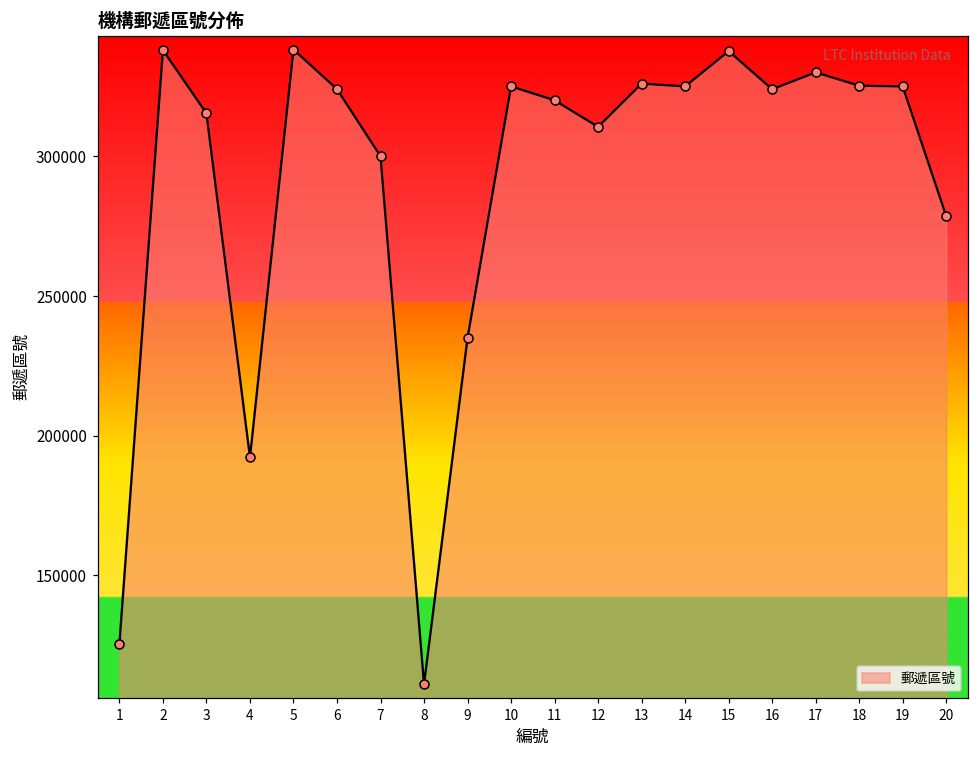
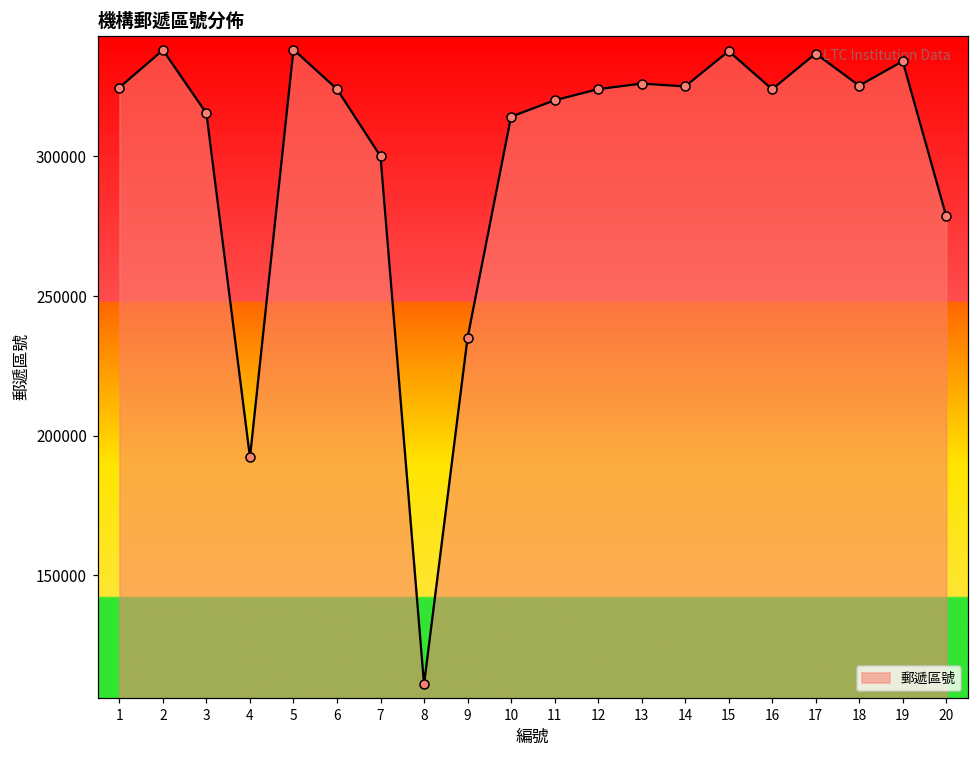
1: 126000 -> 325000
10: 325000 -> 314000
12: 311000 -> 324000
17: 330000 -> 337000
19: 325000 -> 334000
